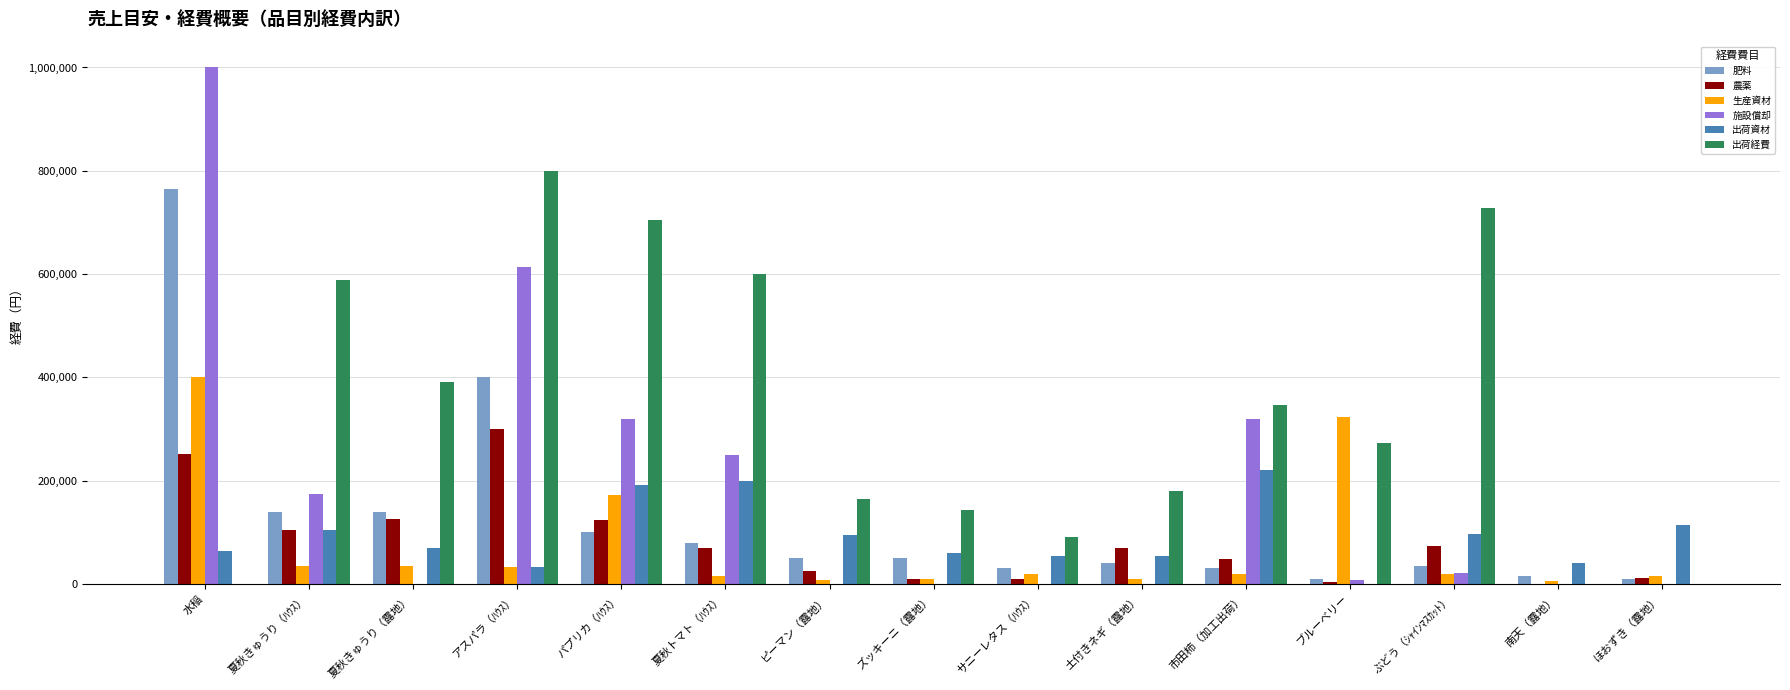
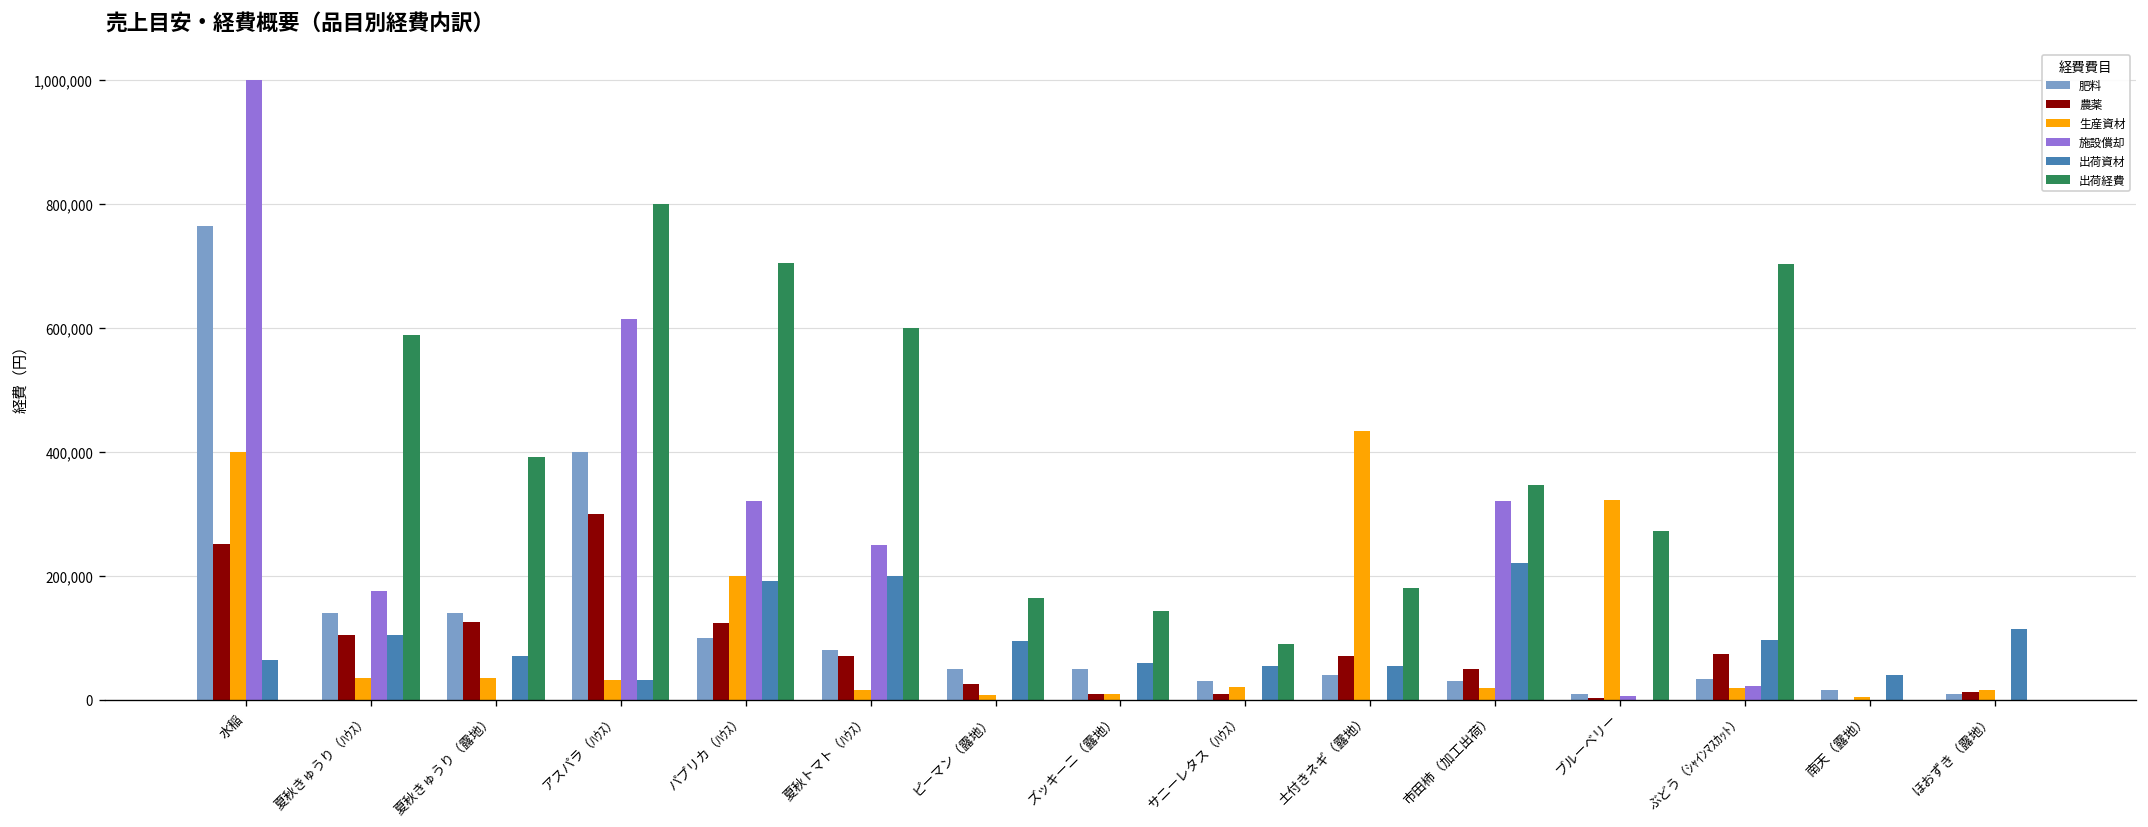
生産資材, パプリカ（ﾊｳｽ）: 170,000 -> 200,000
生産資材, 土付きネギ（露地）: 10,000 -> 430,000
出荷経費, ぶどう（ｼｬｲﾝﾏｽｶｯﾄ）: 730,000 -> 700,000
